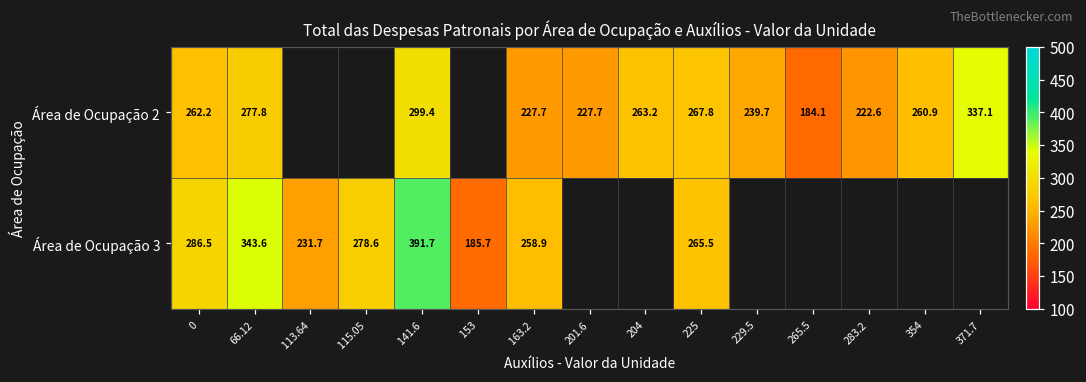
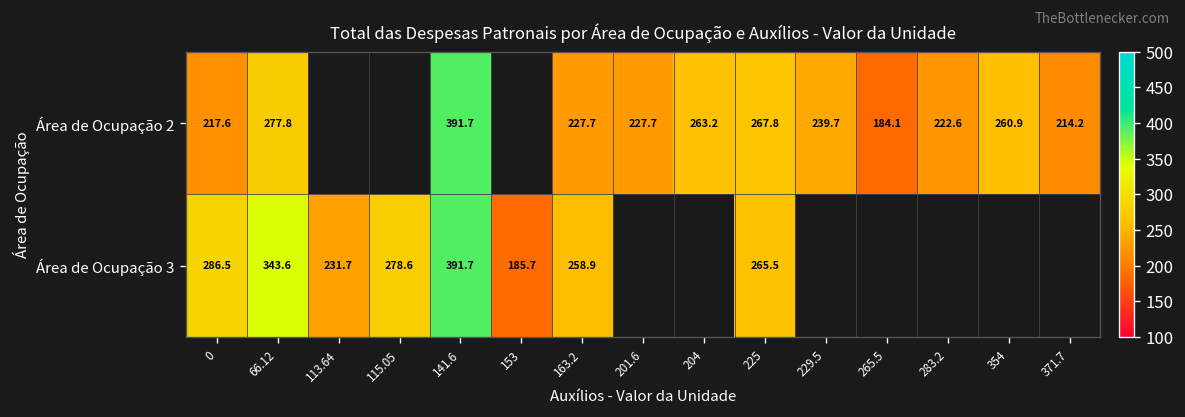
Área de Ocupação 2, 0: 262.2 -> 217.6
Área de Ocupação 2, 141.6: 299.4 -> 391.7
Área de Ocupação 2, 371.7: 337.1 -> 214.2
